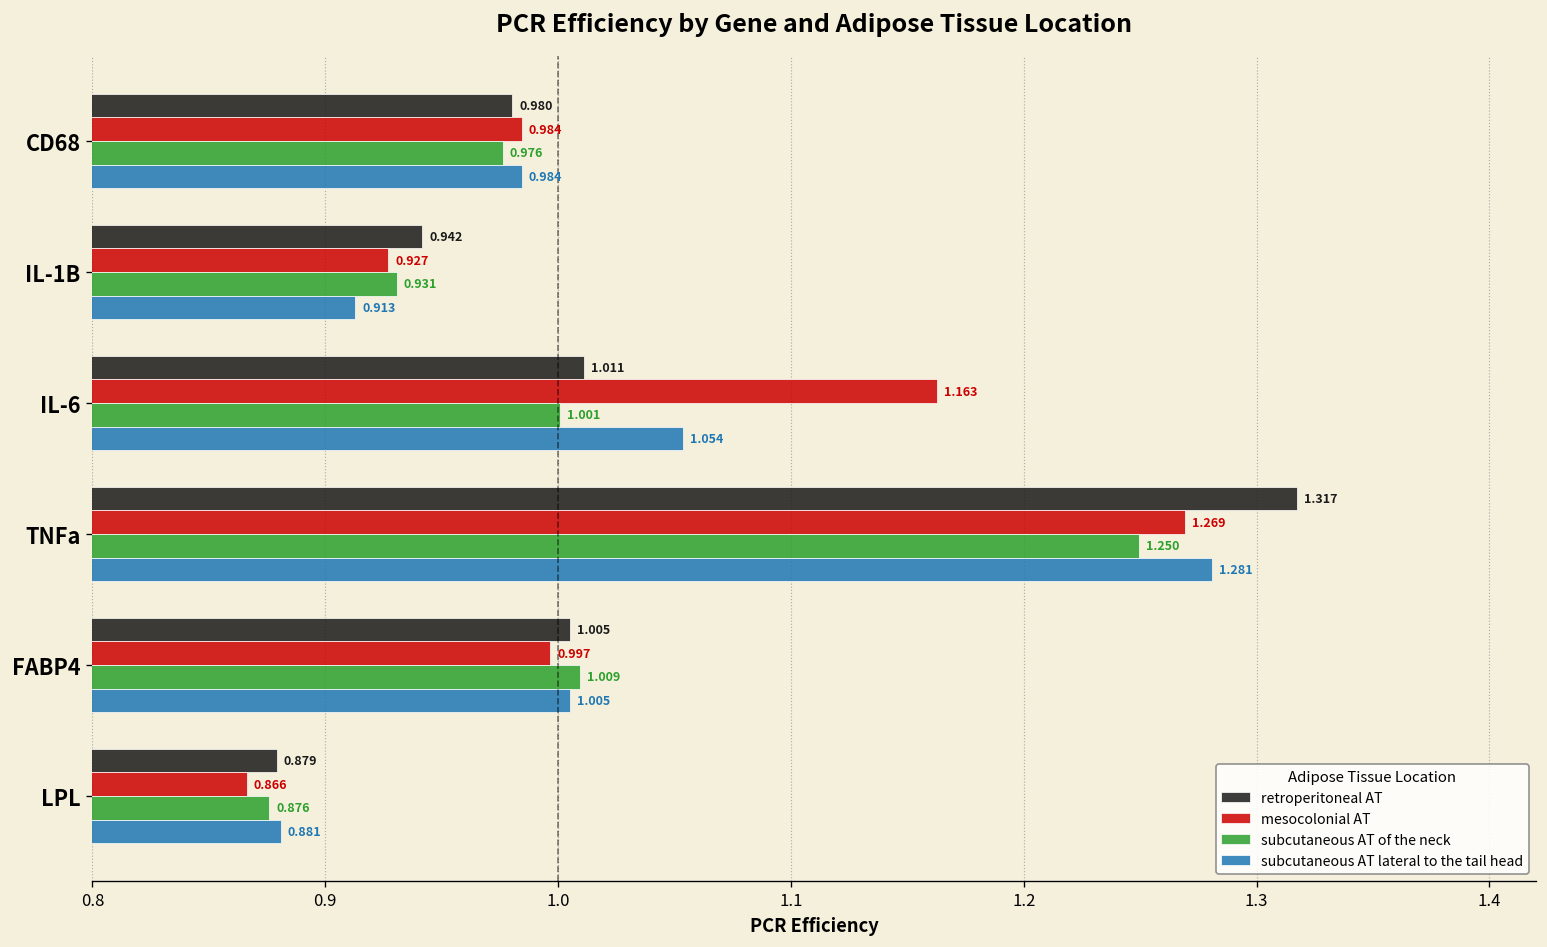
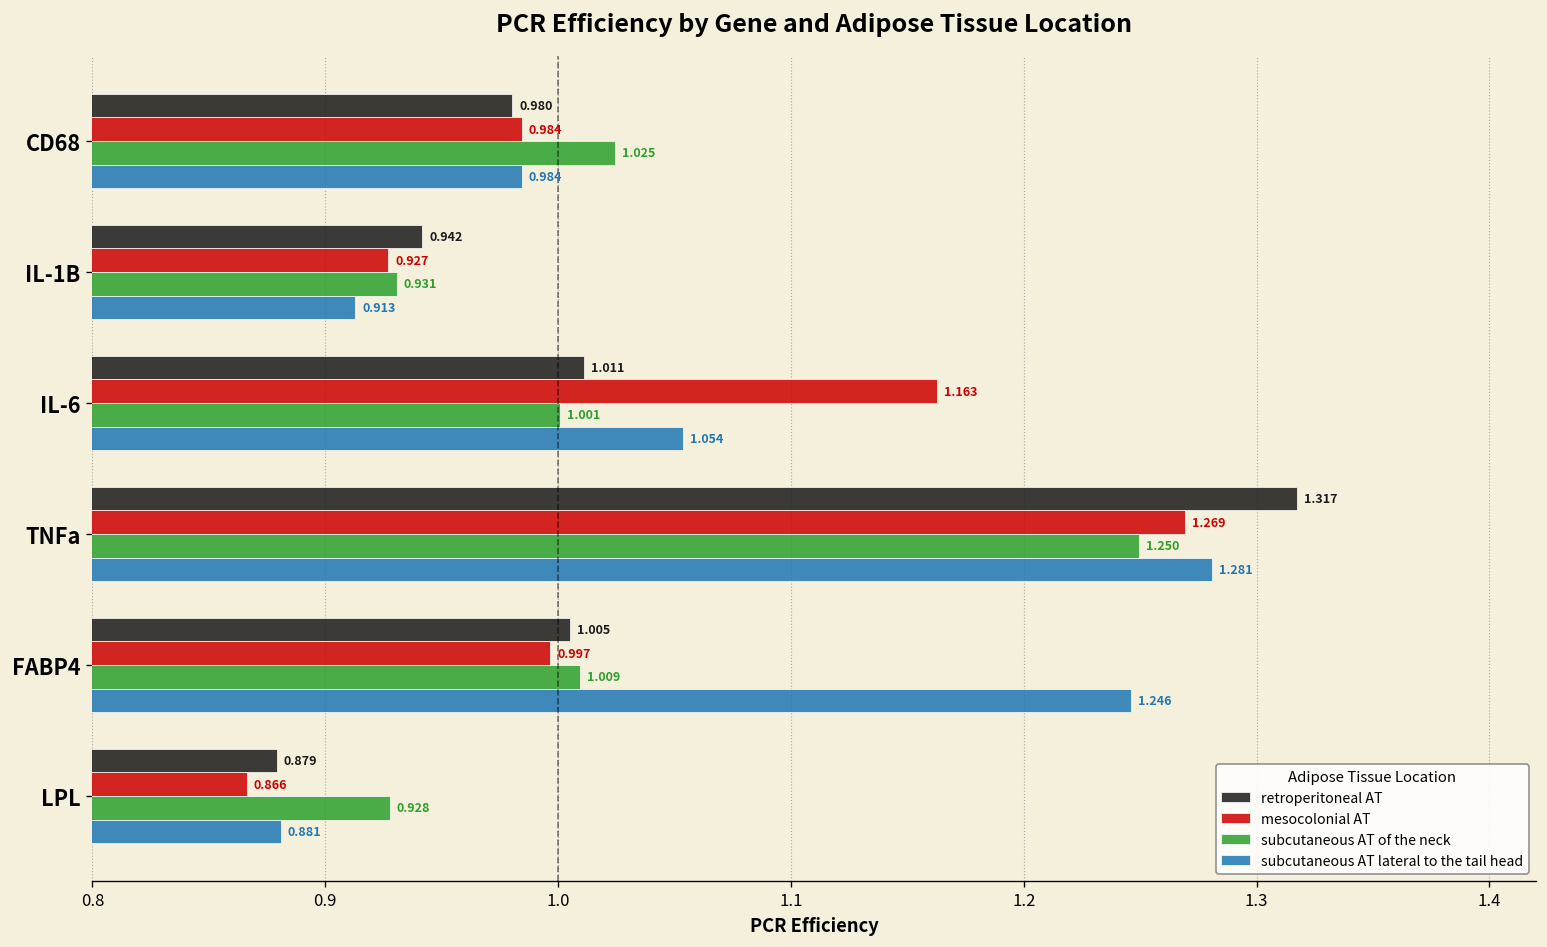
subcutaneous AT of the neck, CD68: 0.976 -> 1.025
subcutaneous AT lateral to the tail head, FABP4: 1.005 -> 1.246
subcutaneous AT of the neck, LPL: 0.876 -> 0.928
